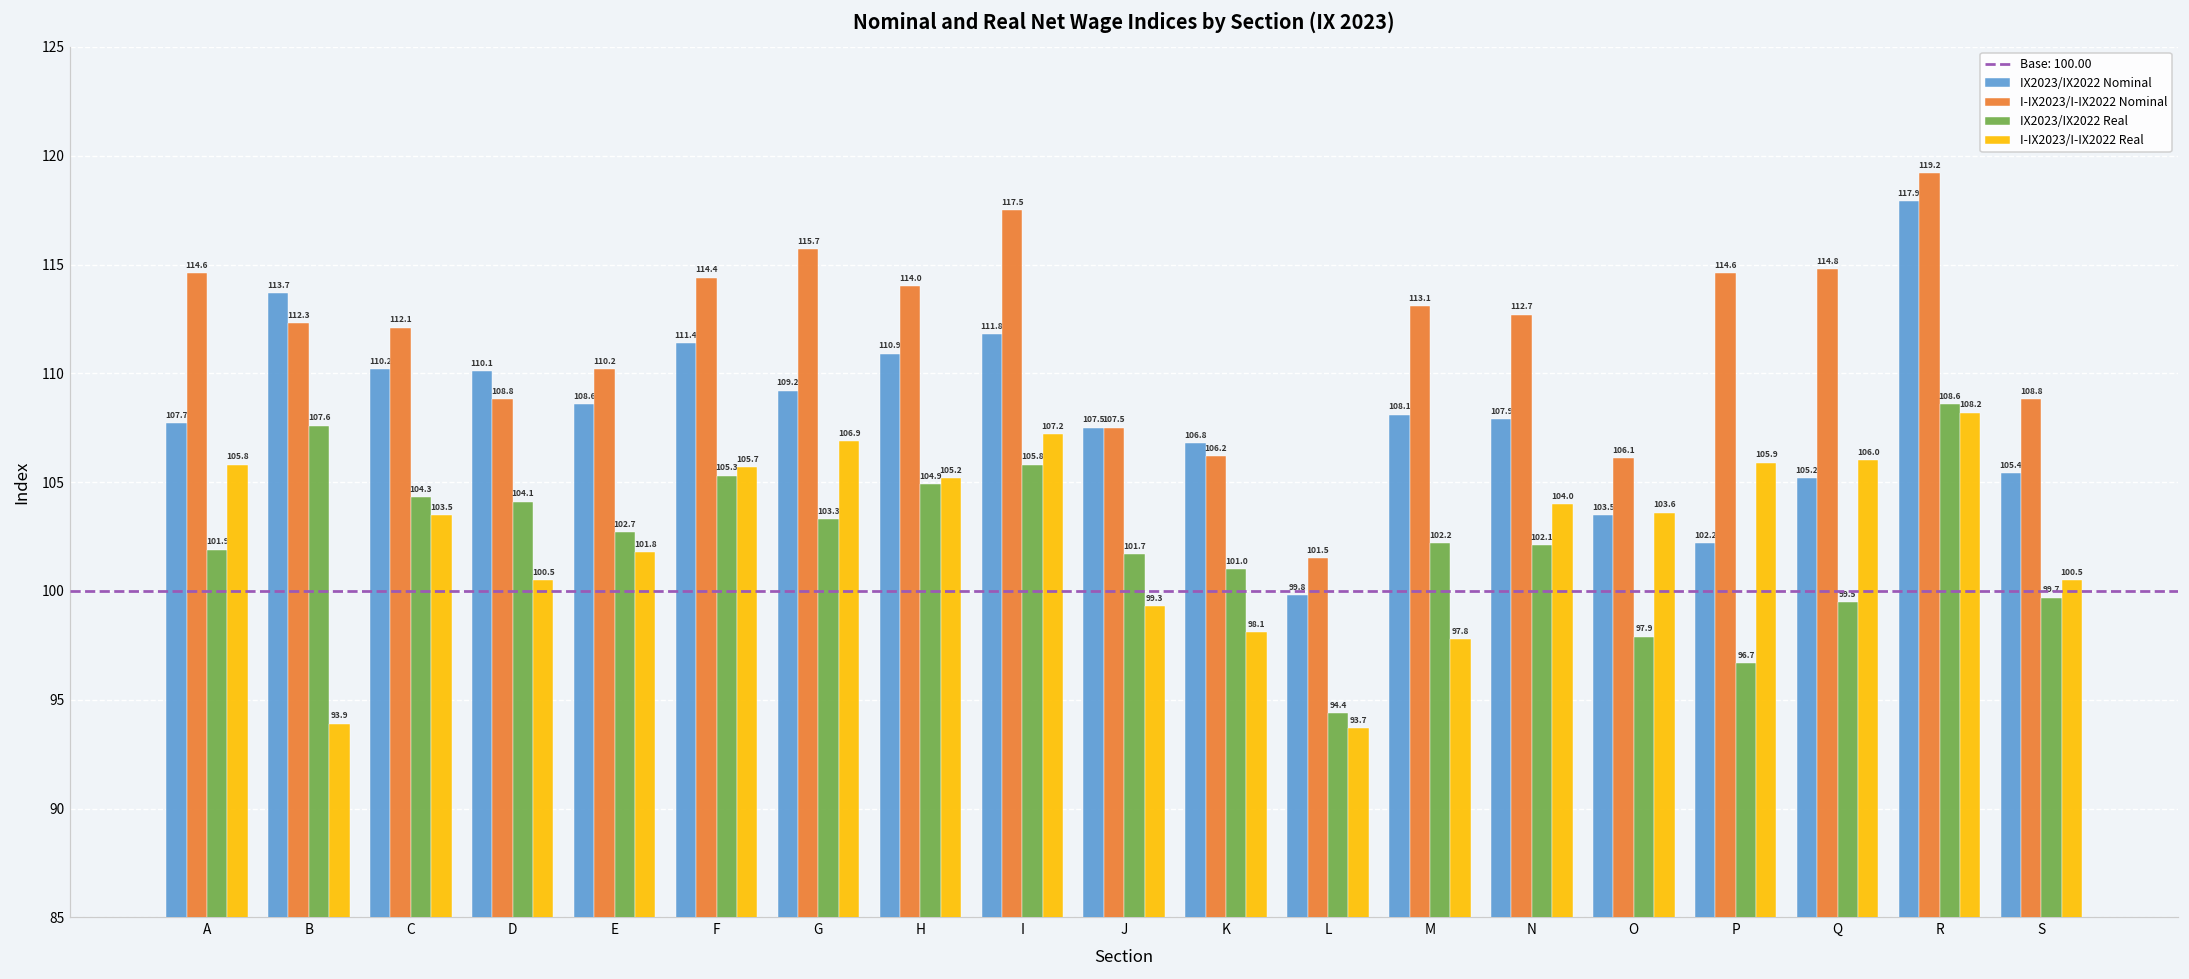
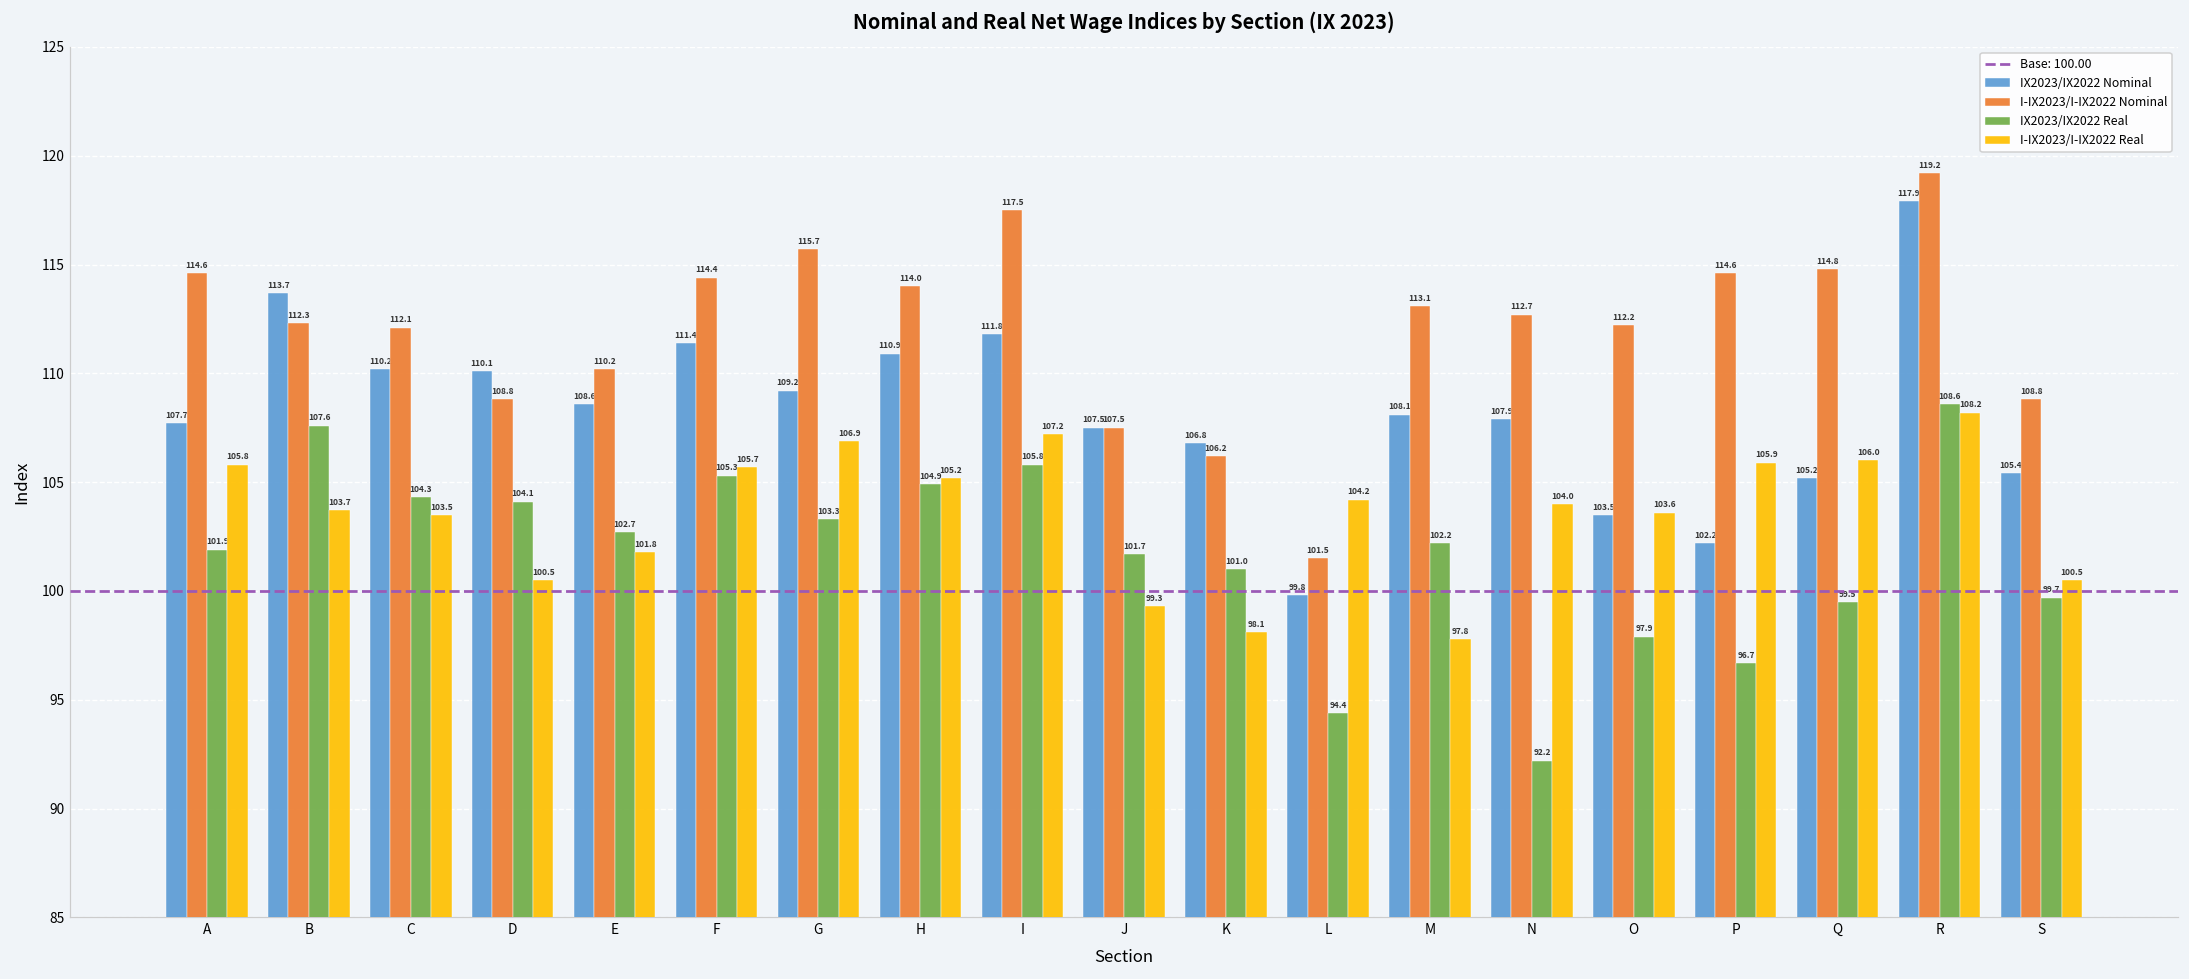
I-IX2023/I-IX2022 Real, B: 93.9 -> 103.7
I-IX2023/I-IX2022 Real, L: 93.7 -> 104.2
IX2023/IX2022 Real, N: 102.1 -> 92.2
I-IX2023/I-IX2022 Nominal, O: 106.1 -> 112.2
